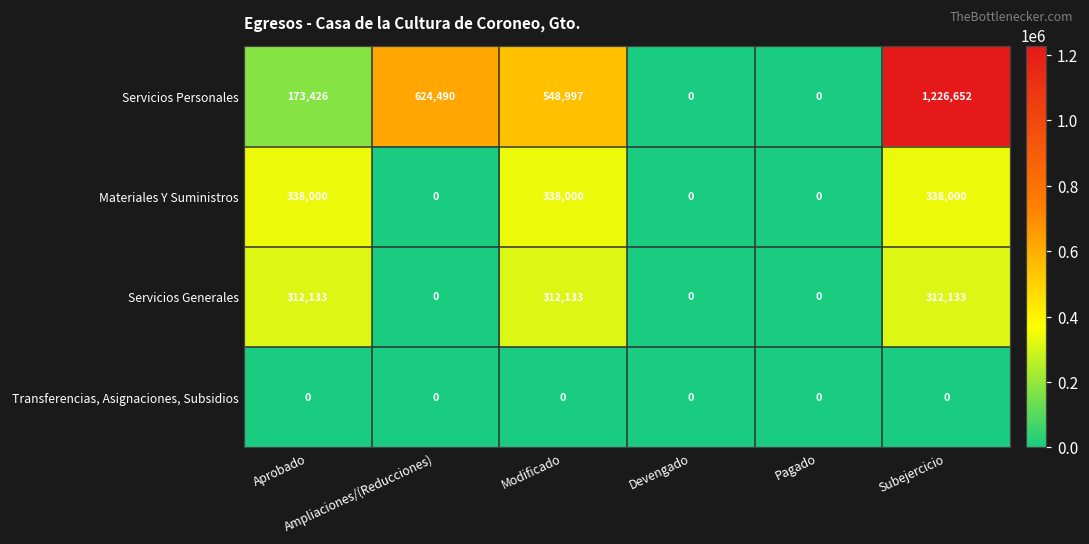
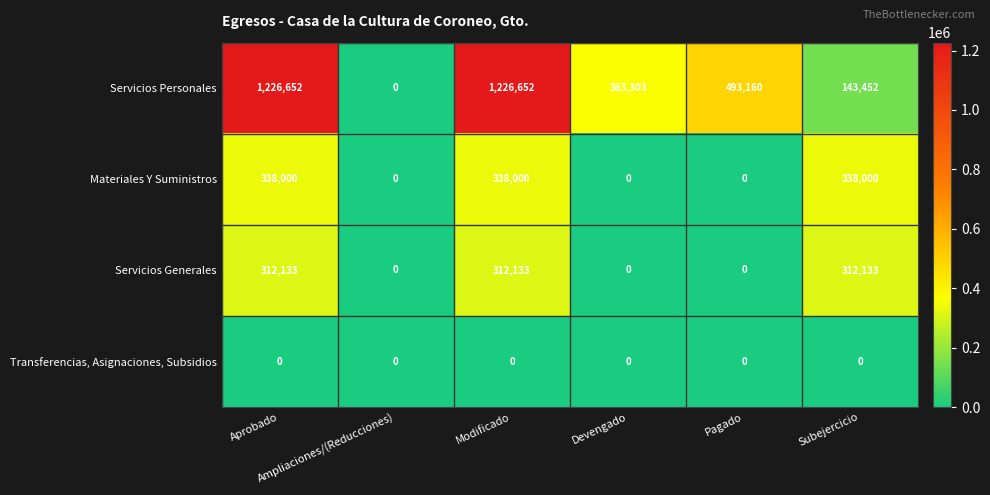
Servicios Personales, Aprobado: 173,426 -> 1,226,652
Servicios Personales, Ampliaciones/(Reducciones): 624,490 -> 0
Servicios Personales, Modificado: 548,997 -> 1,226,652
Servicios Personales, Devengado: 0 -> 363,303
Servicios Personales, Pagado: 0 -> 493,160
Servicios Personales, Subejercicio: 1,226,652 -> 143,452
